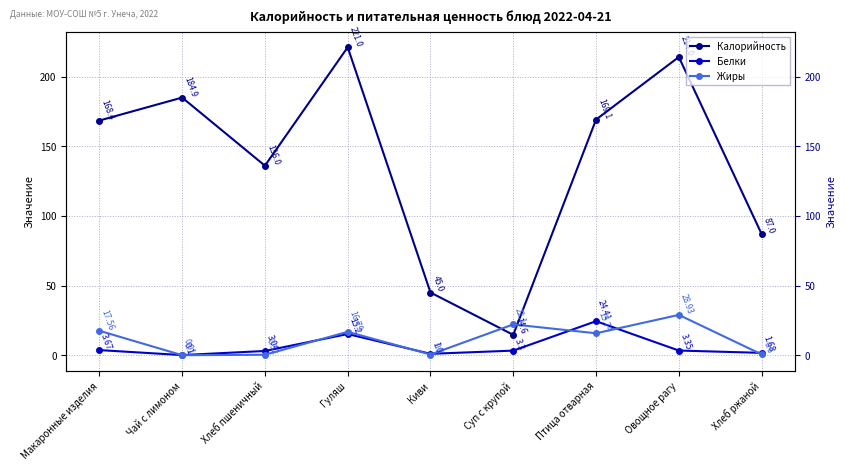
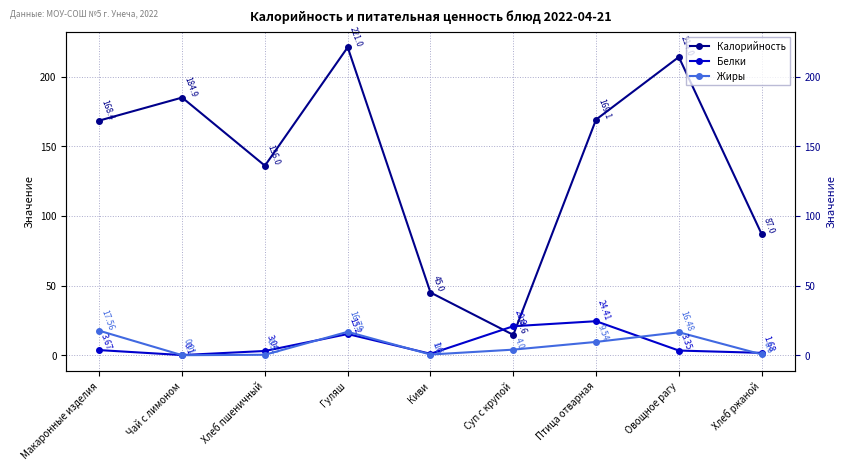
Белки, Суп с крупой: 3.3 -> 20.8
Жиры, Суп с крупой: 22.1 -> 4.0
Жиры, Птица отварная: 15.74 -> 9.54
Жиры, Овощное рагу: 28.93 -> 16.48
